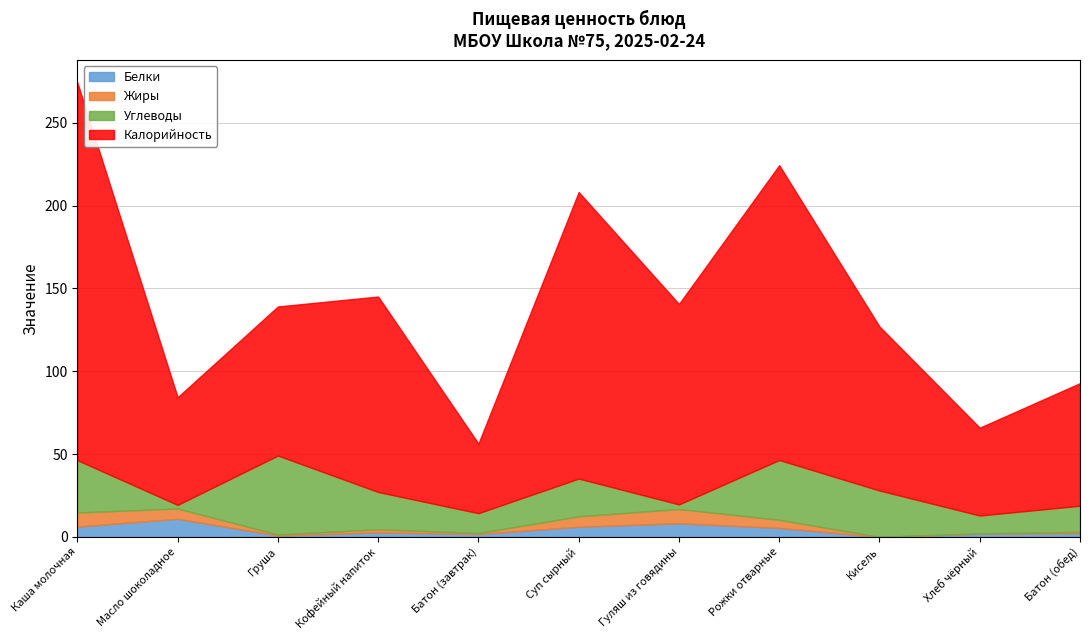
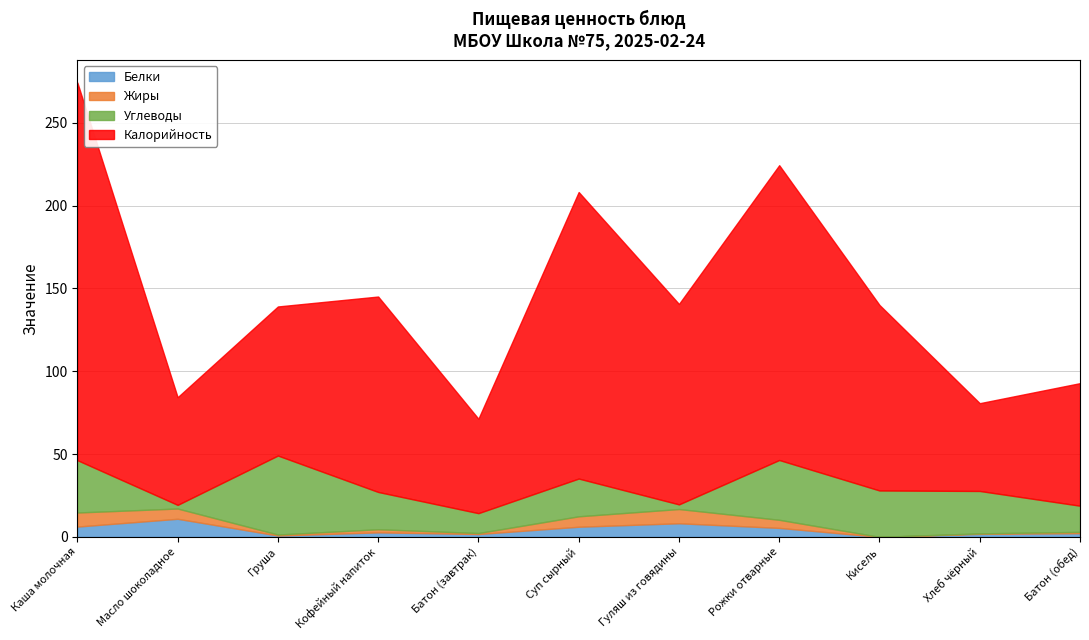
Калорийность, Батон (завтрак): 42 -> 57
Калорийность, Кисель: 99 -> 112
Углеводы, Хлеб чёрный: 11 -> 26
